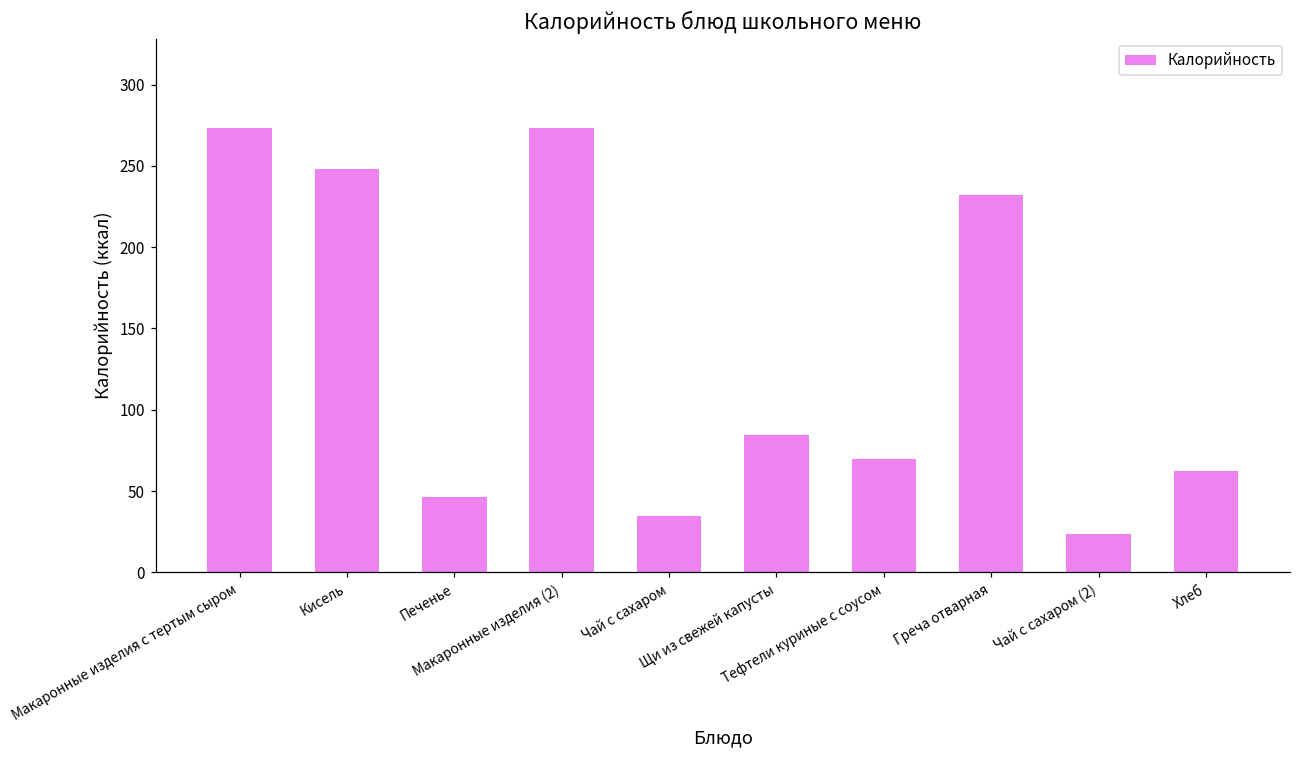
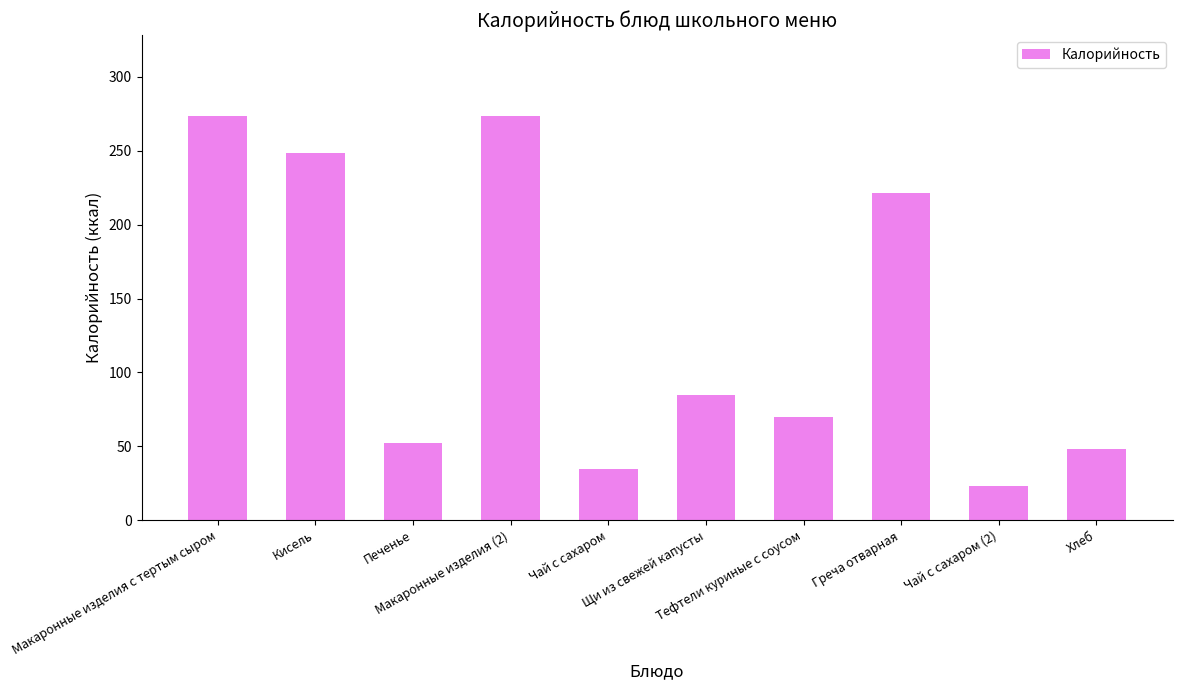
Печенье: 46 -> 52
Греча отварная: 232 -> 221
Хлеб: 62 -> 48
